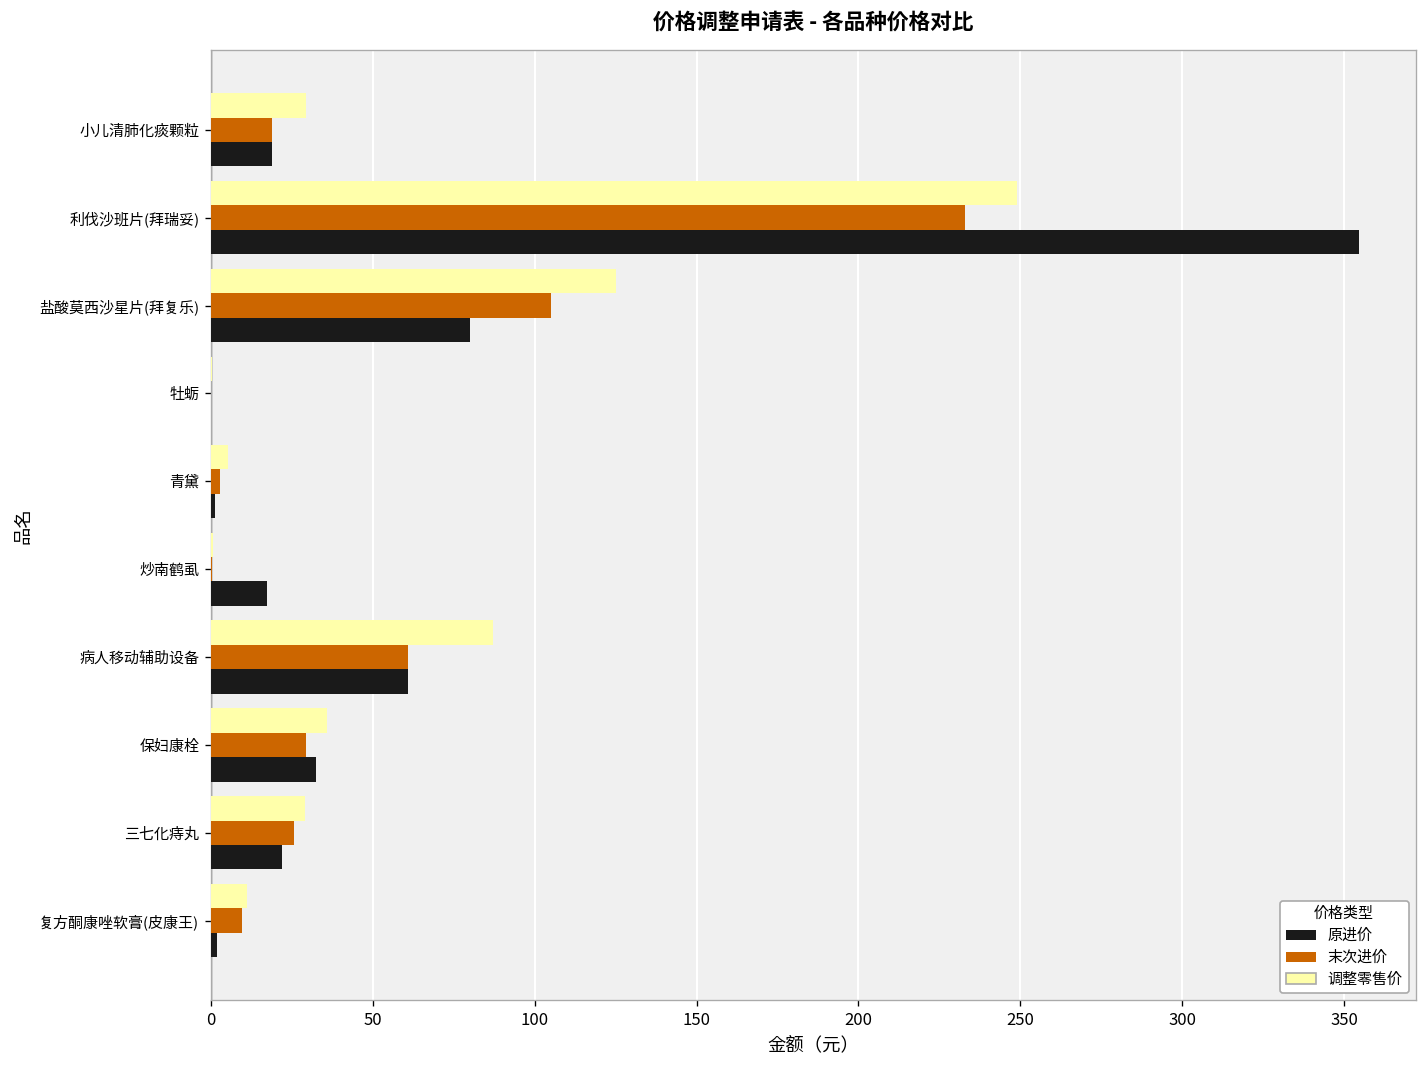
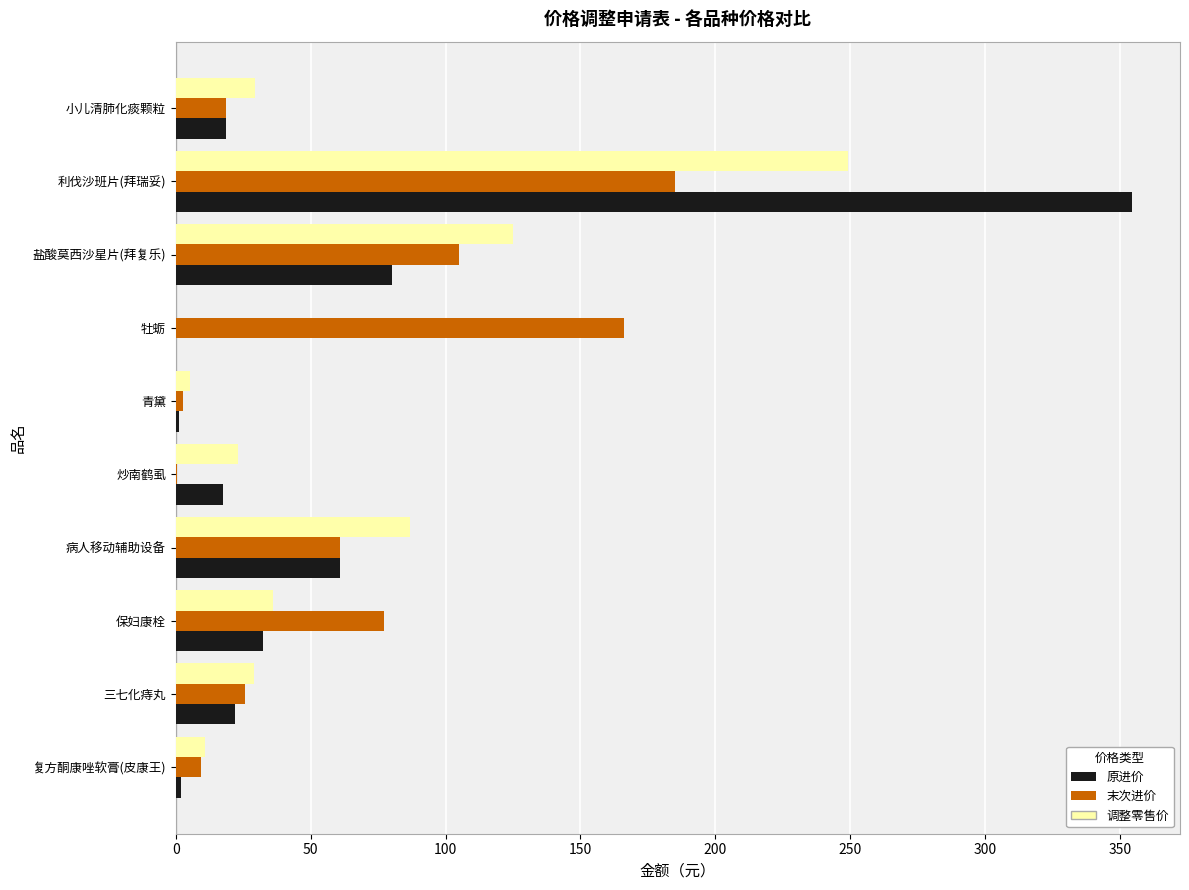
末次进价, 利伐沙班片(拜瑞妥): 233 -> 185
末次进价, 牡蛎: 0 -> 166
调整零售价, 炒南鹤虱: 1 -> 23
末次进价, 保妇康栓: 30 -> 77
